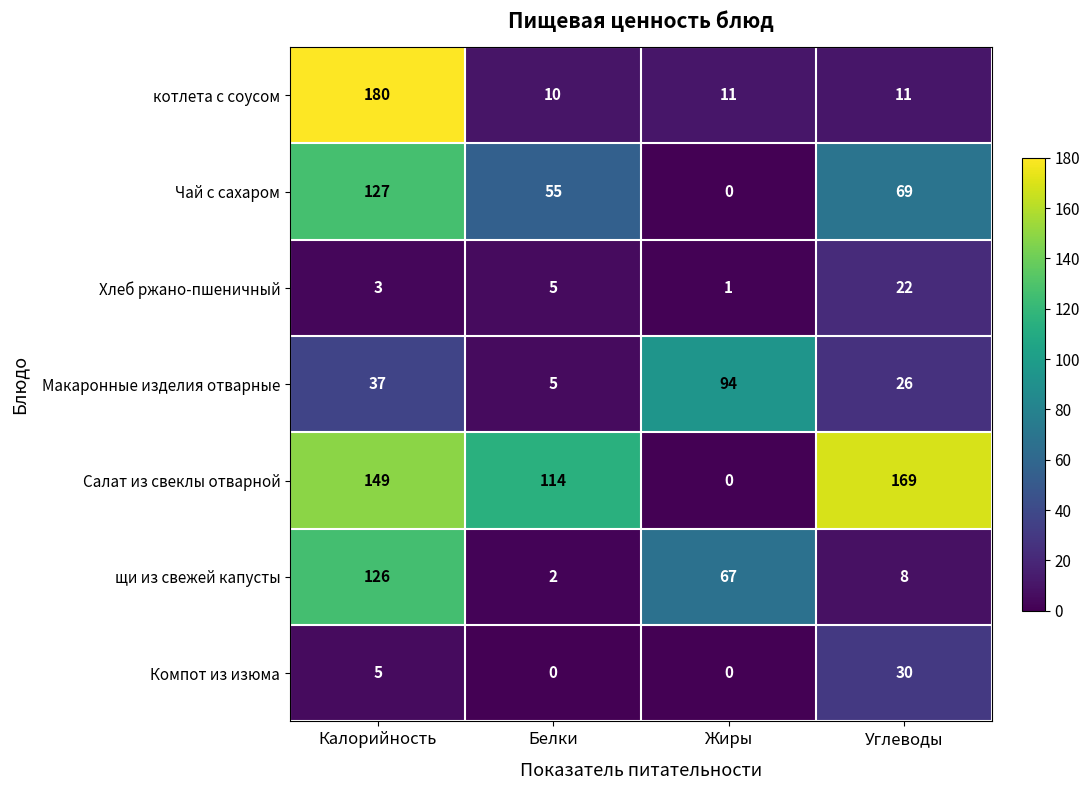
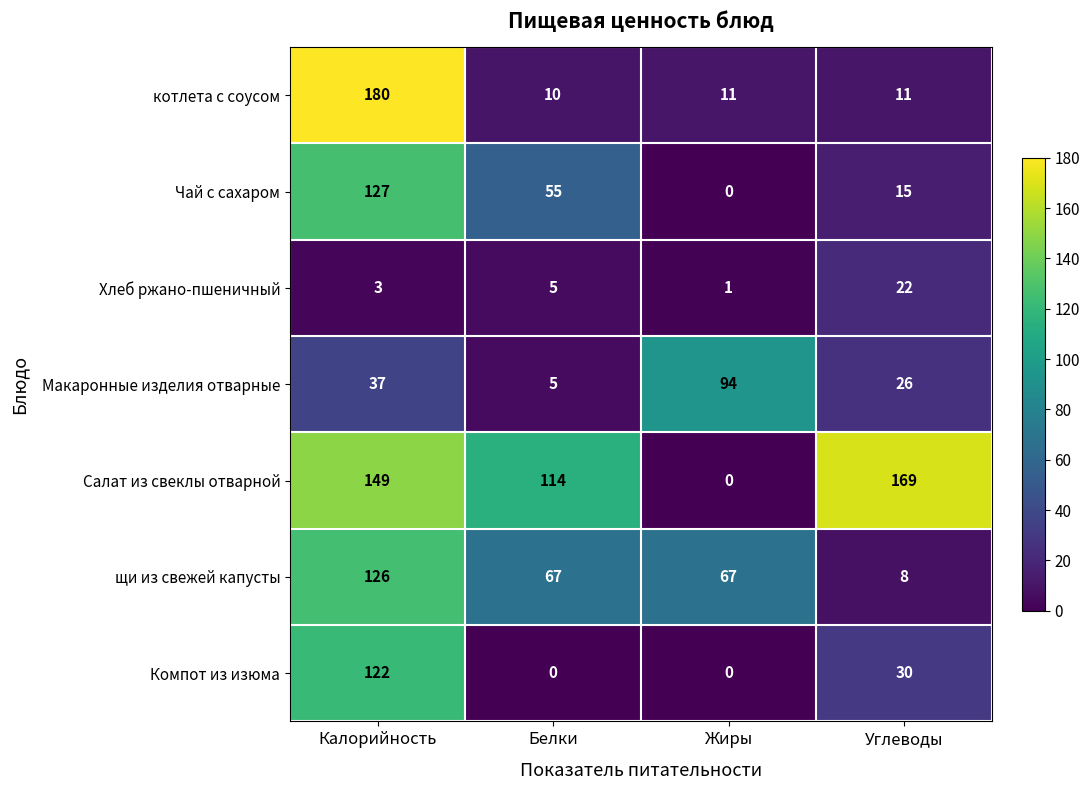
Чай с сахаром, Углеводы: 69 -> 15
щи из свежей капусты, Белки: 2 -> 67
Компот из изюма, Калорийность: 5 -> 122
